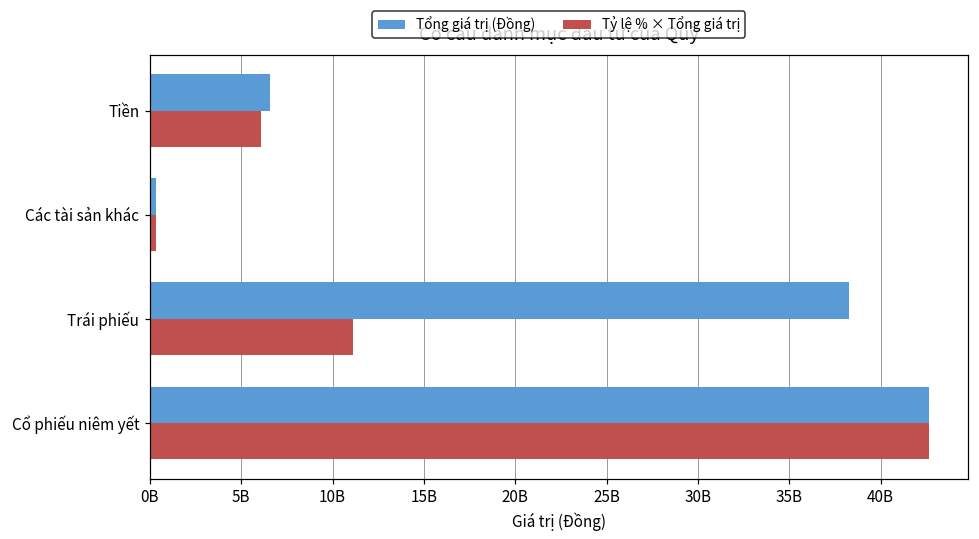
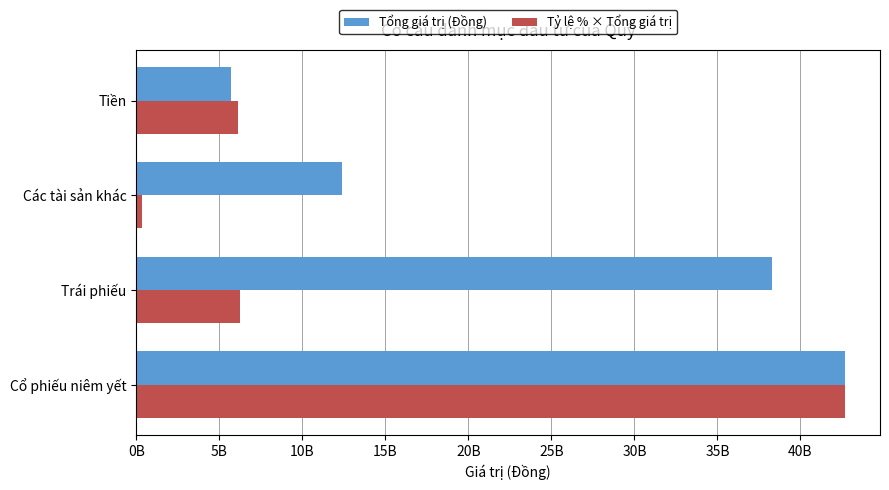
Tổng giá trị (Đồng), Tiền: 6600000000 -> 5700000000
Tổng giá trị (Đồng), Các tài sản khác: 300000000 -> 12400000000
Tỷ lệ % × Tổng giá trị, Trái phiếu: 11100000000 -> 6200000000
